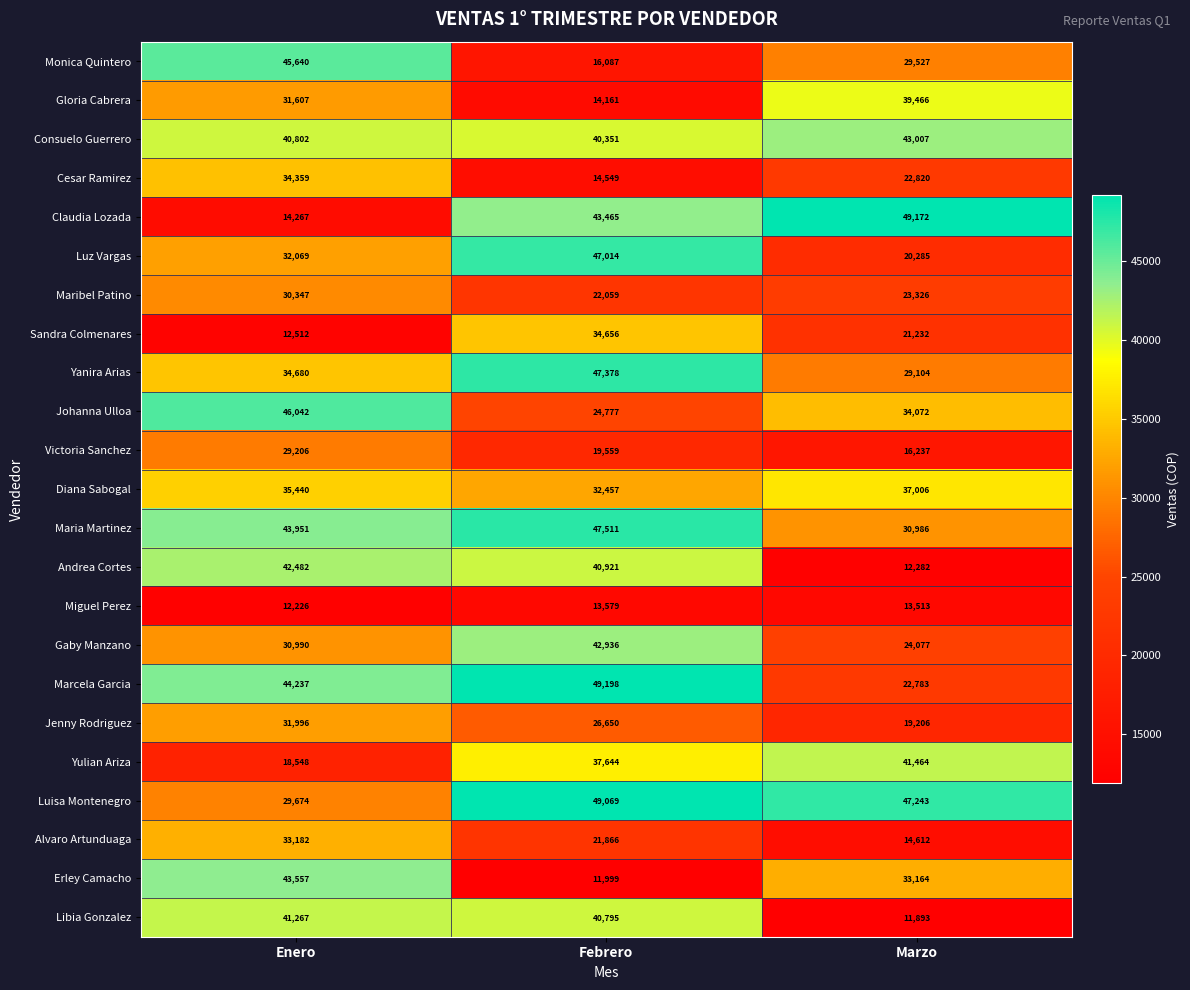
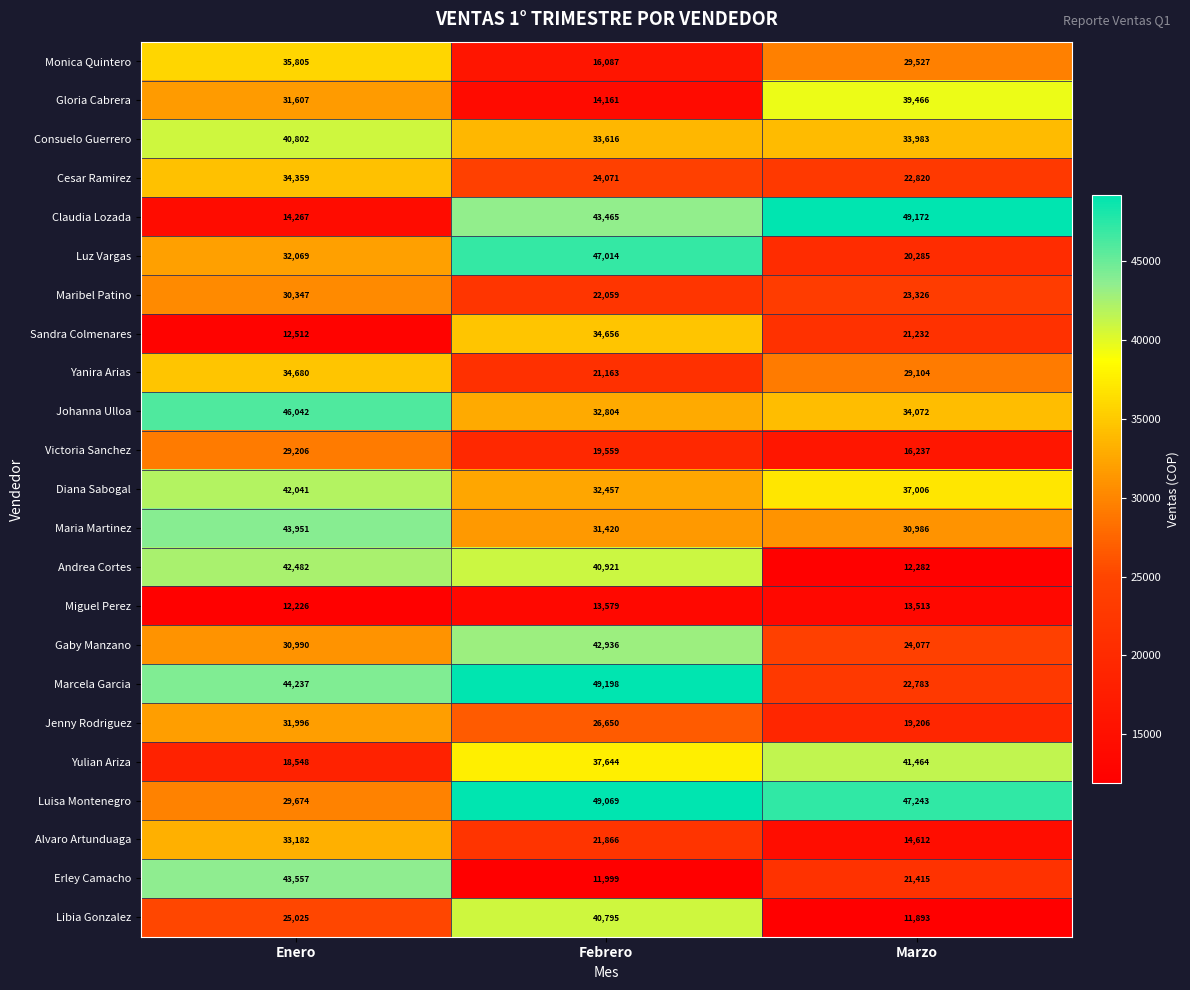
Monica Quintero, Enero: 45,640 -> 35,805
Consuelo Guerrero, Febrero: 40,351 -> 33,616
Consuelo Guerrero, Marzo: 43,007 -> 33,983
Cesar Ramirez, Febrero: 14,549 -> 24,071
Yanira Arias, Febrero: 47,378 -> 21,163
Johanna Ulloa, Febrero: 24,777 -> 32,804
Diana Sabogal, Enero: 35,440 -> 42,041
Maria Martinez, Febrero: 47,511 -> 31,420
Erley Camacho, Marzo: 33,164 -> 21,415
Libia Gonzalez, Enero: 41,267 -> 25,025
